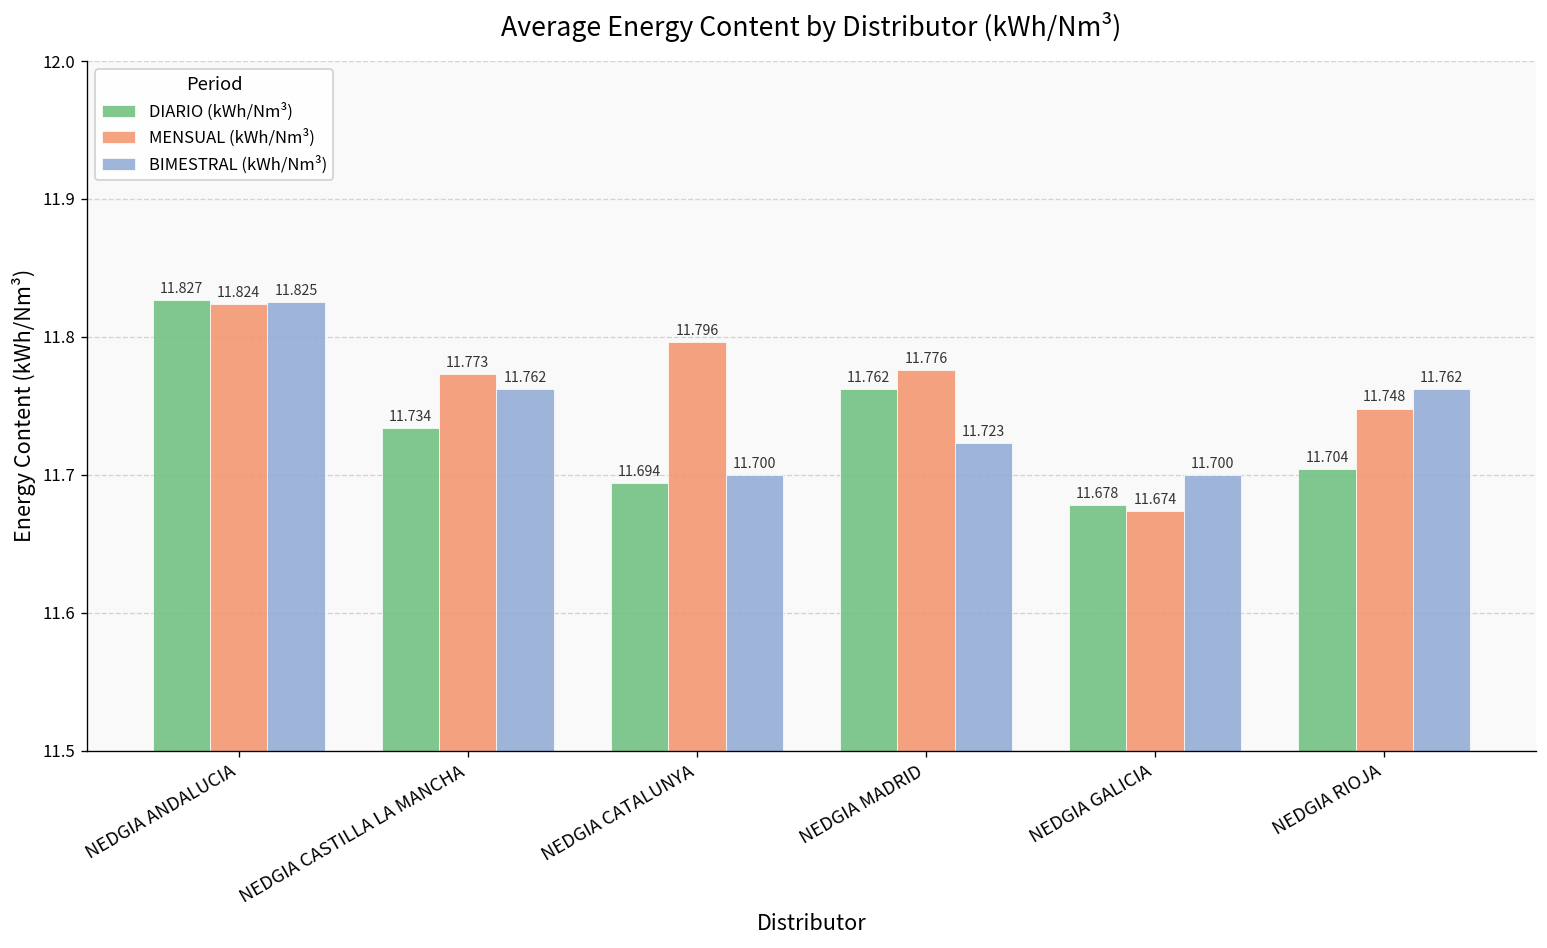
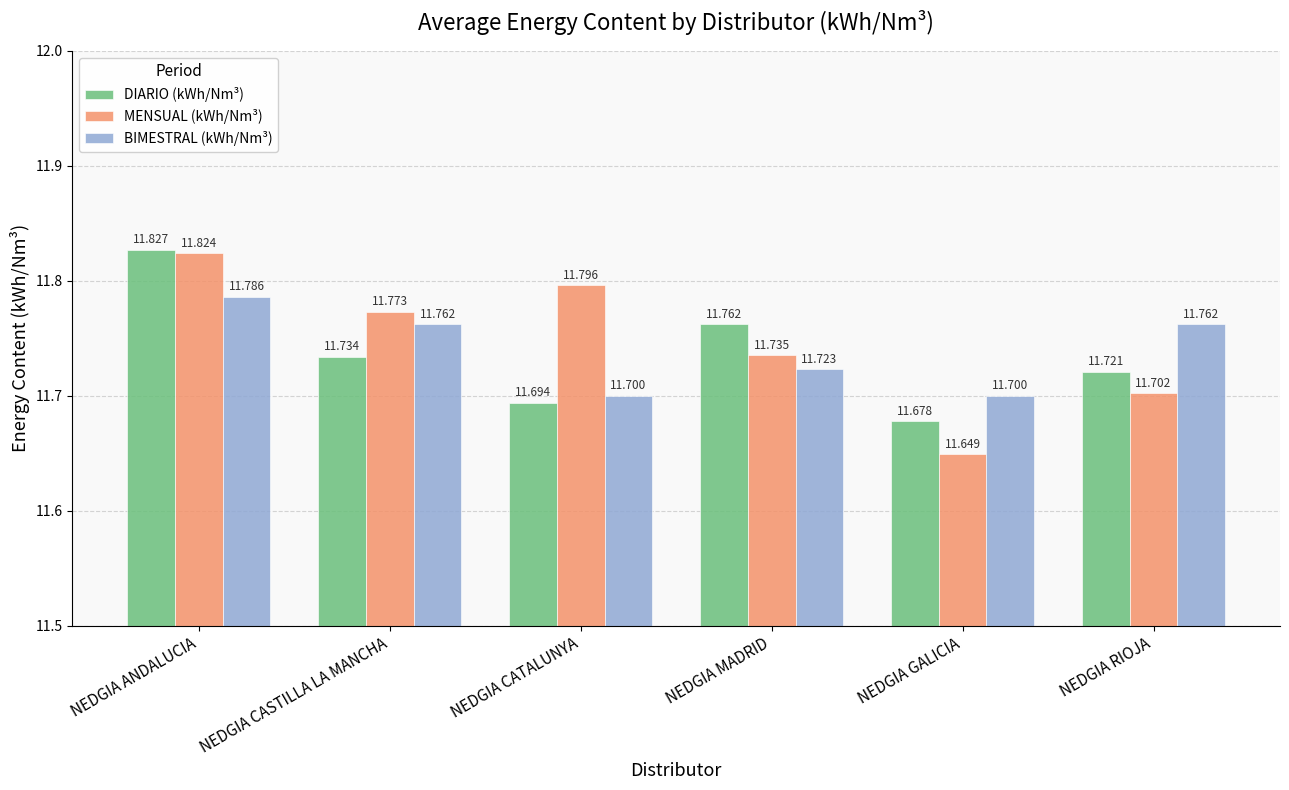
BIMESTRAL (kWh/Nm³), NEDGIA ANDALUCIA: 11.825 -> 11.786
MENSUAL (kWh/Nm³), NEDGIA MADRID: 11.776 -> 11.735
MENSUAL (kWh/Nm³), NEDGIA GALICIA: 11.674 -> 11.649
DIARIO (kWh/Nm³), NEDGIA RIOJA: 11.704 -> 11.721
MENSUAL (kWh/Nm³), NEDGIA RIOJA: 11.748 -> 11.702
